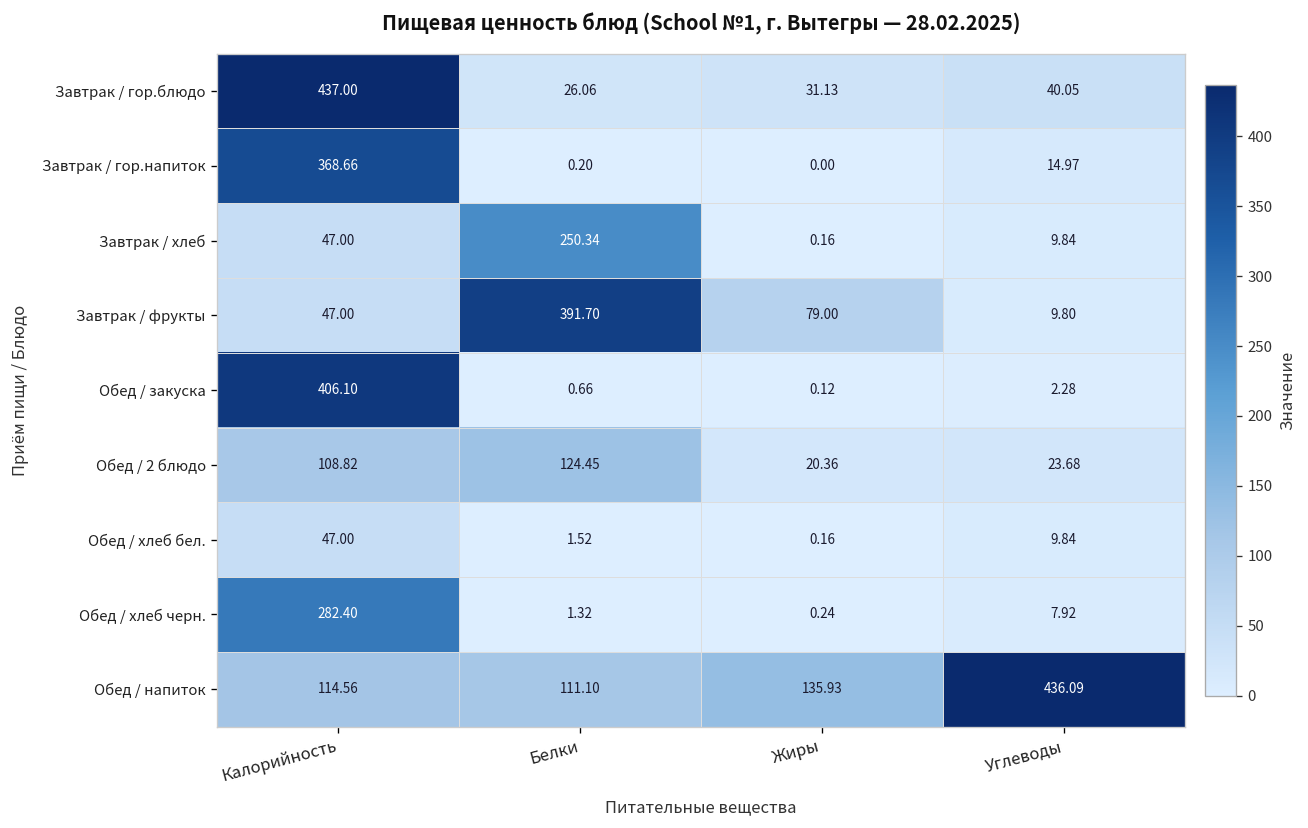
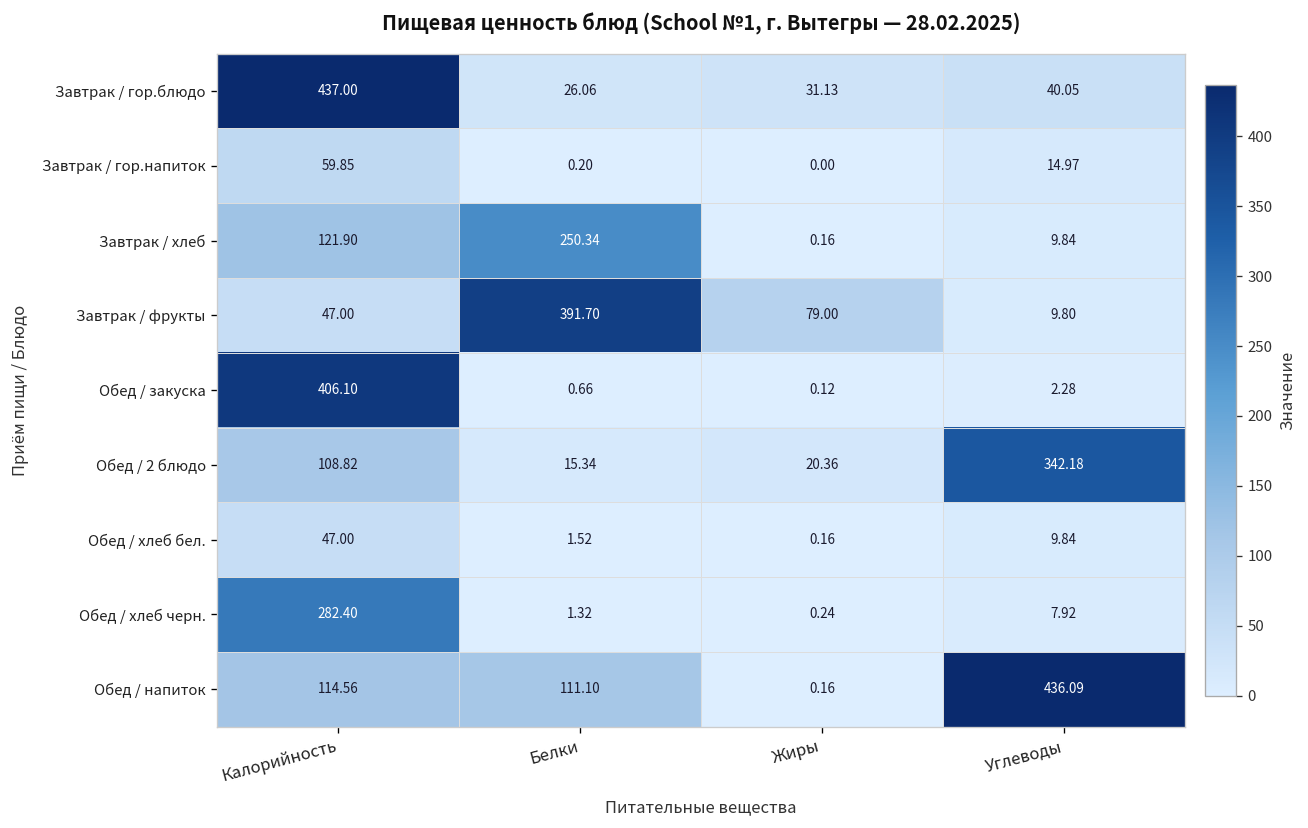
Завтрак / гор.напиток, Калорийность: 368.66 -> 59.85
Завтрак / хлеб, Калорийность: 47.00 -> 121.90
Обед / 2 блюдо, Белки: 124.45 -> 15.34
Обед / 2 блюдо, Углеводы: 23.68 -> 342.18
Обед / напиток, Жиры: 135.93 -> 0.16
